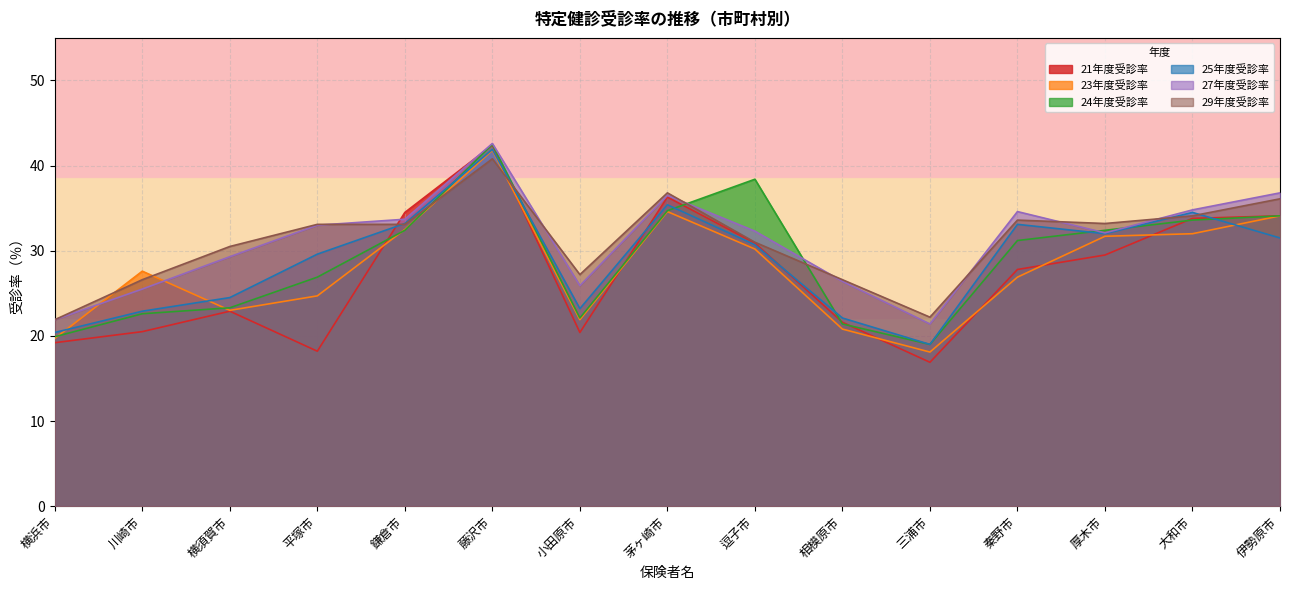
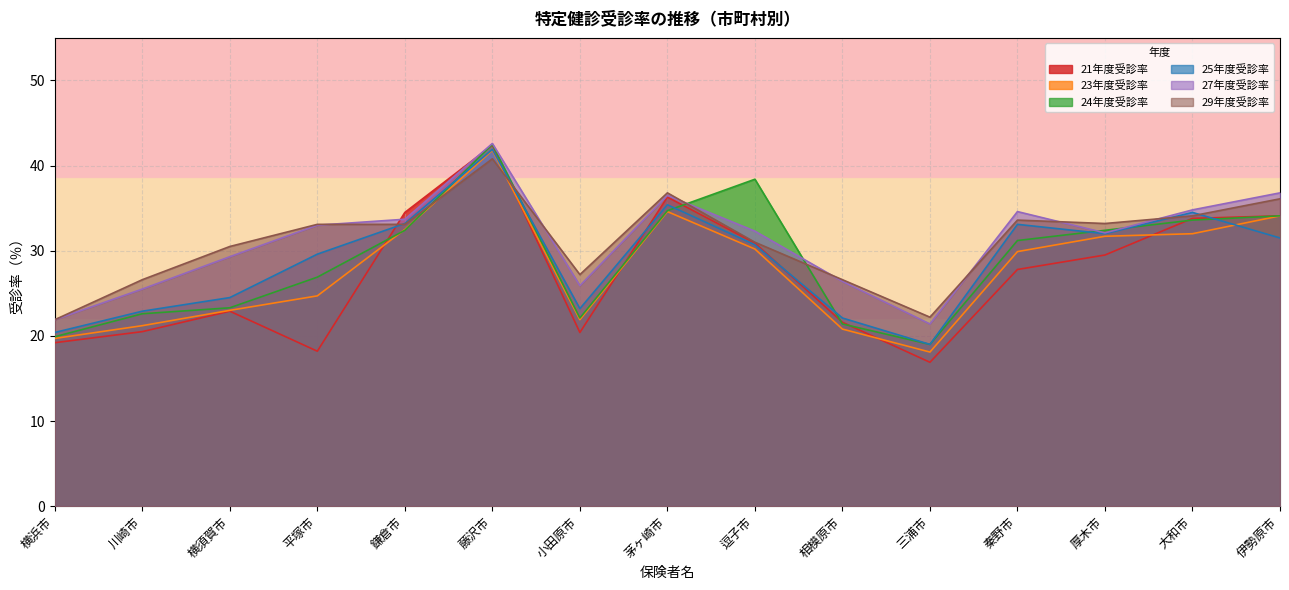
23年度受診率, 川崎市: 28 -> 21
23年度受診率, 秦野市: 27 -> 30
